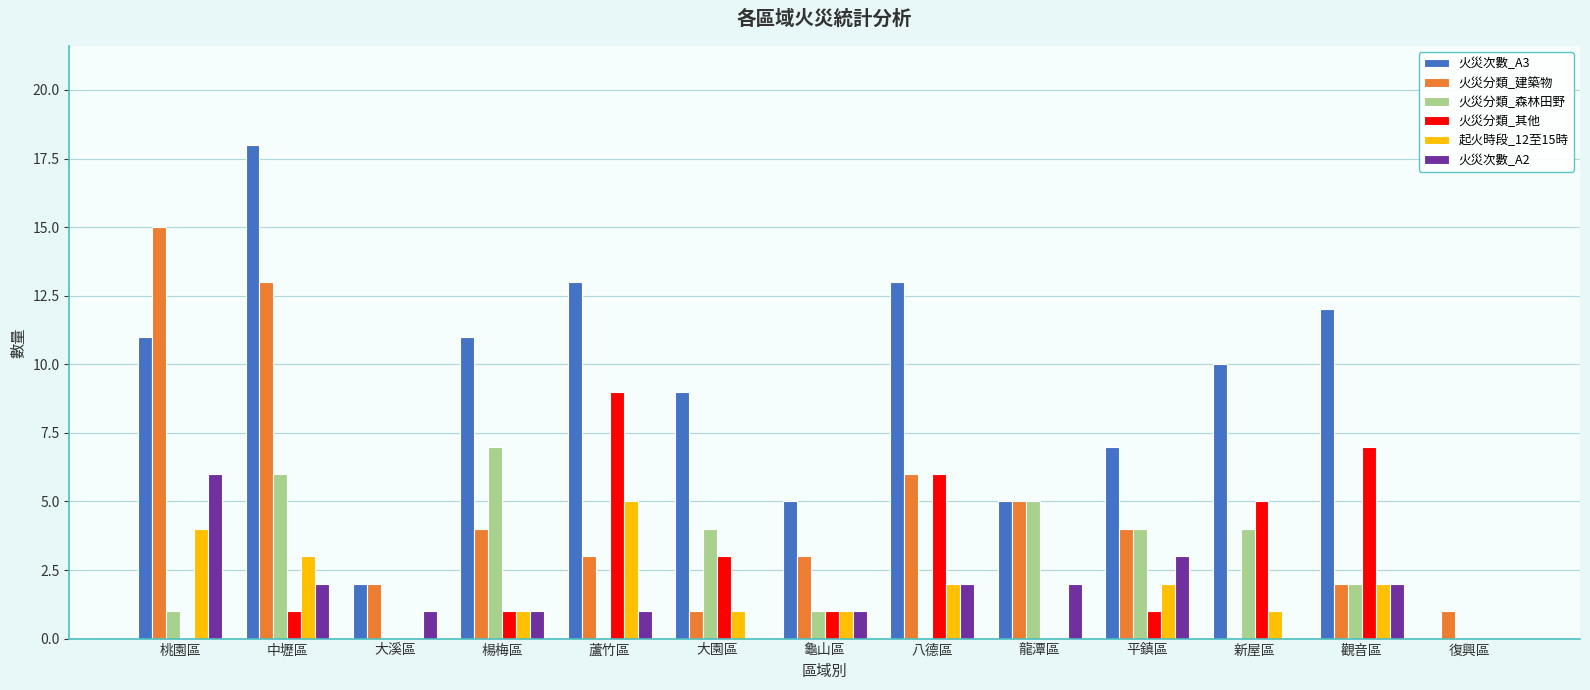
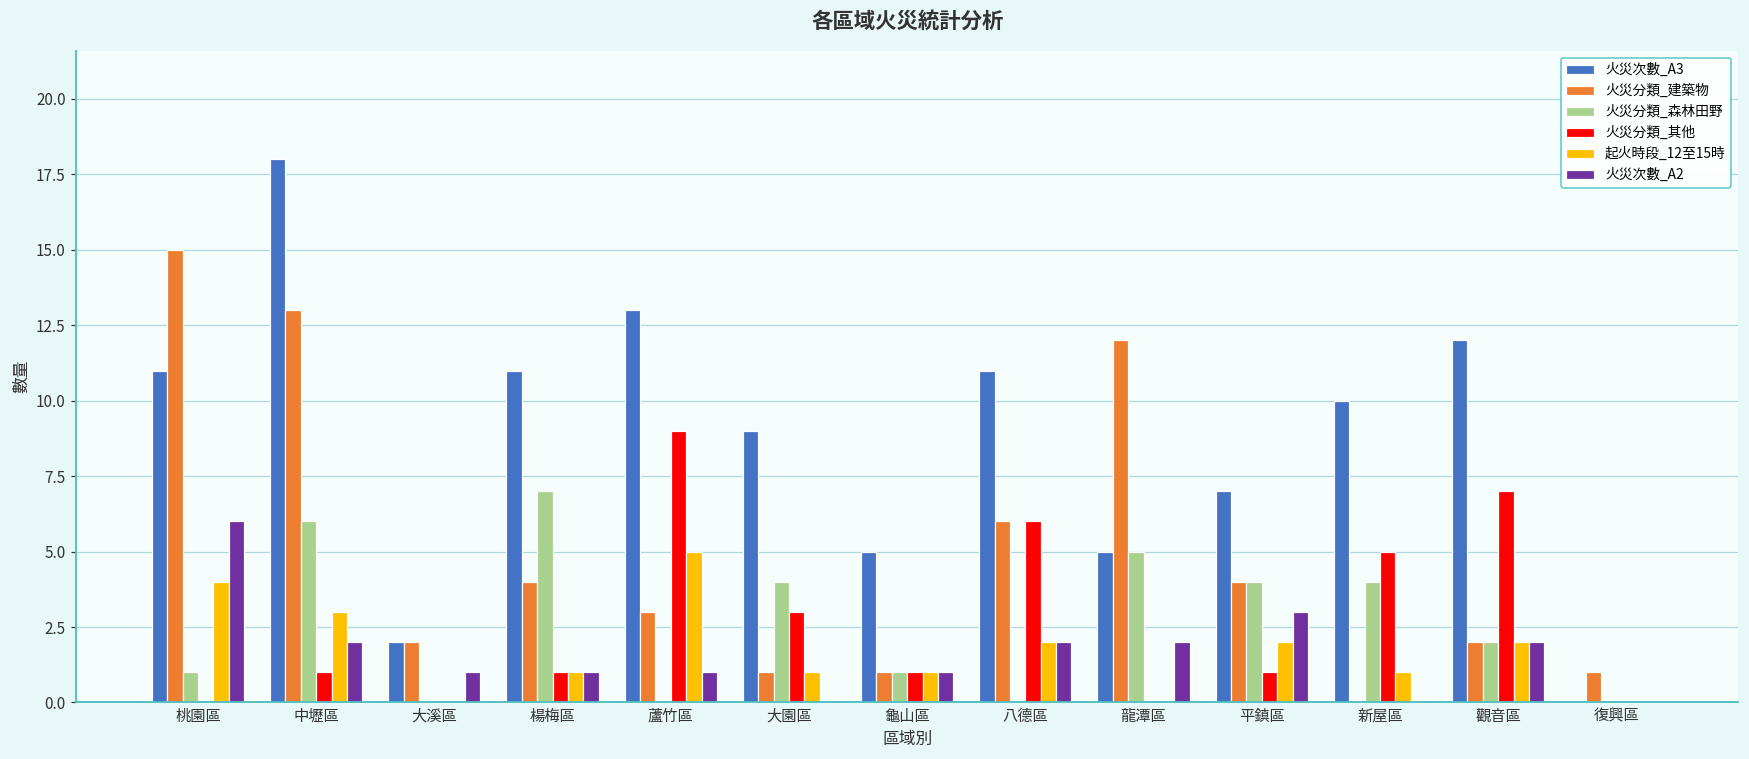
火災分類_建築物, 龜山區: 3 -> 1
火災次數_A3, 八德區: 13 -> 11
火災分類_建築物, 龍潭區: 5 -> 12
